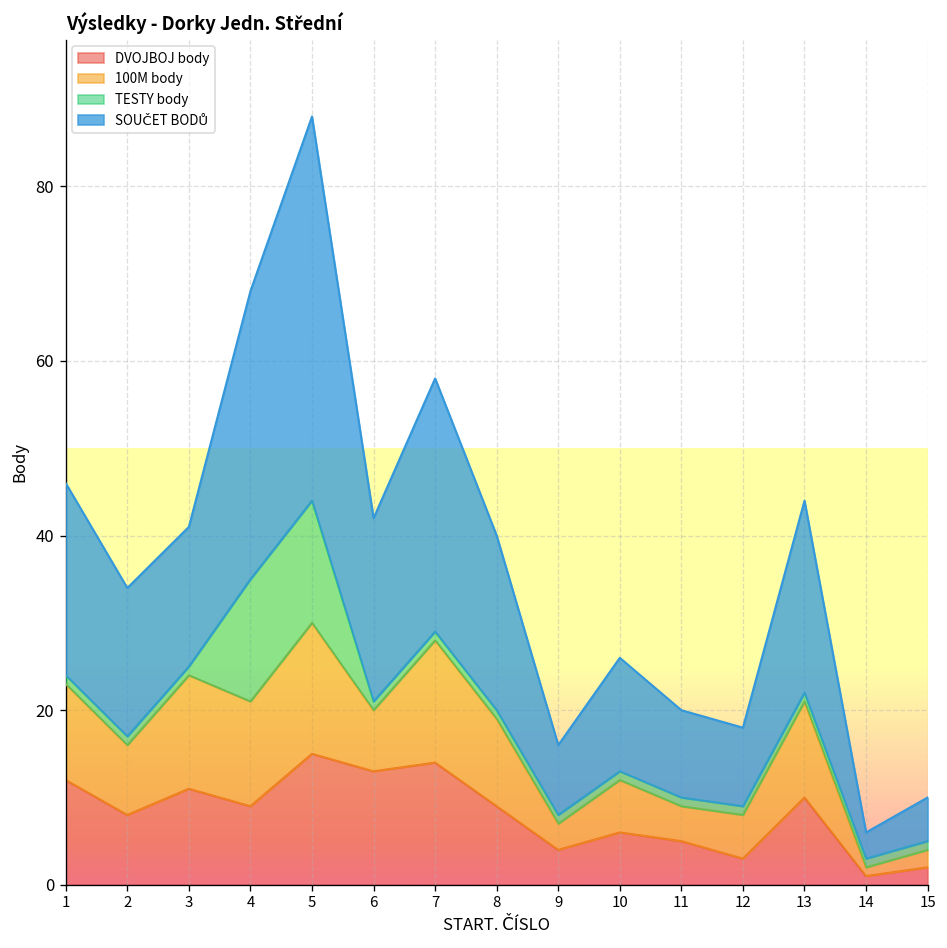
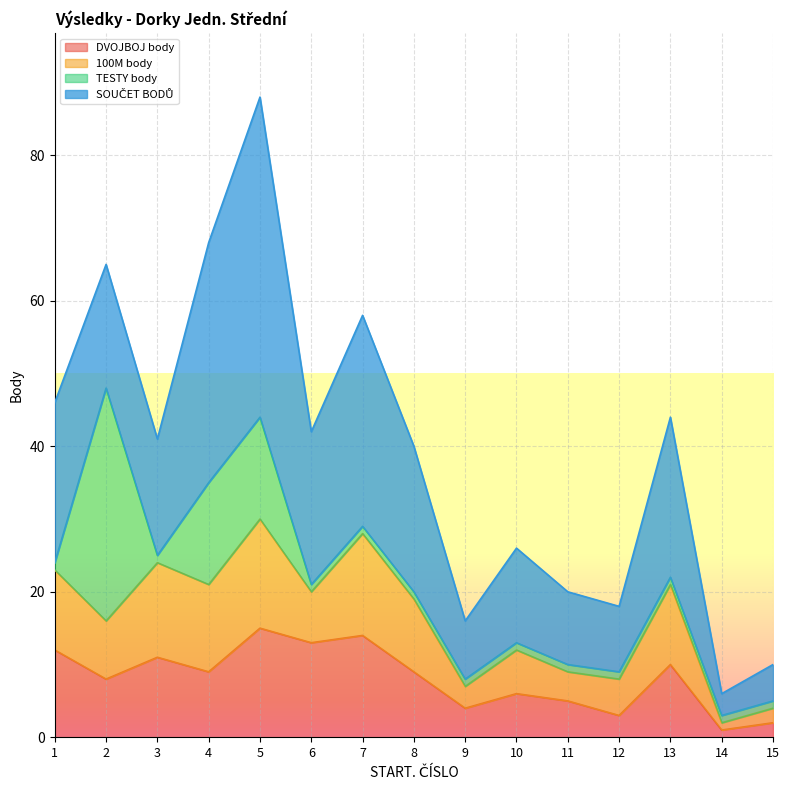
TESTY body, 2: 1 -> 32
